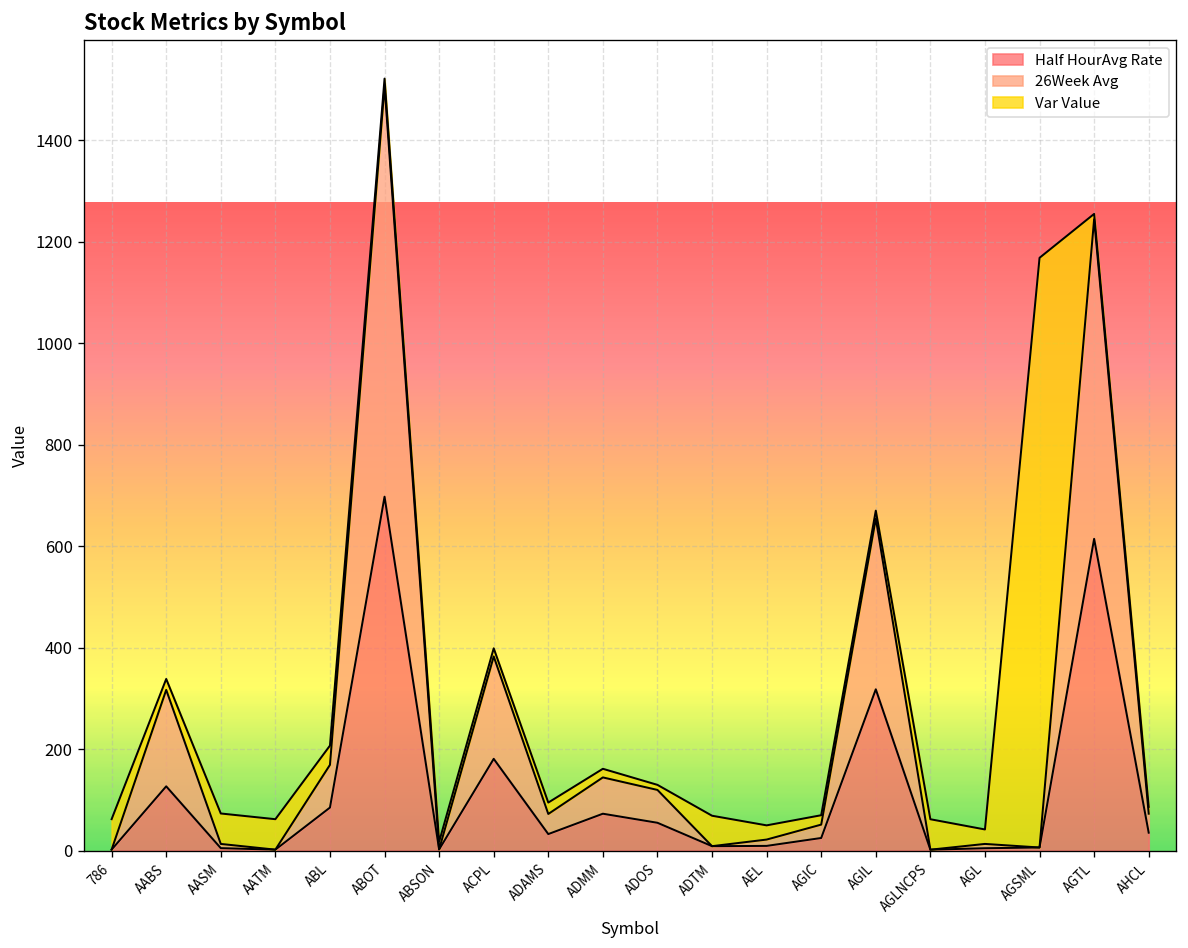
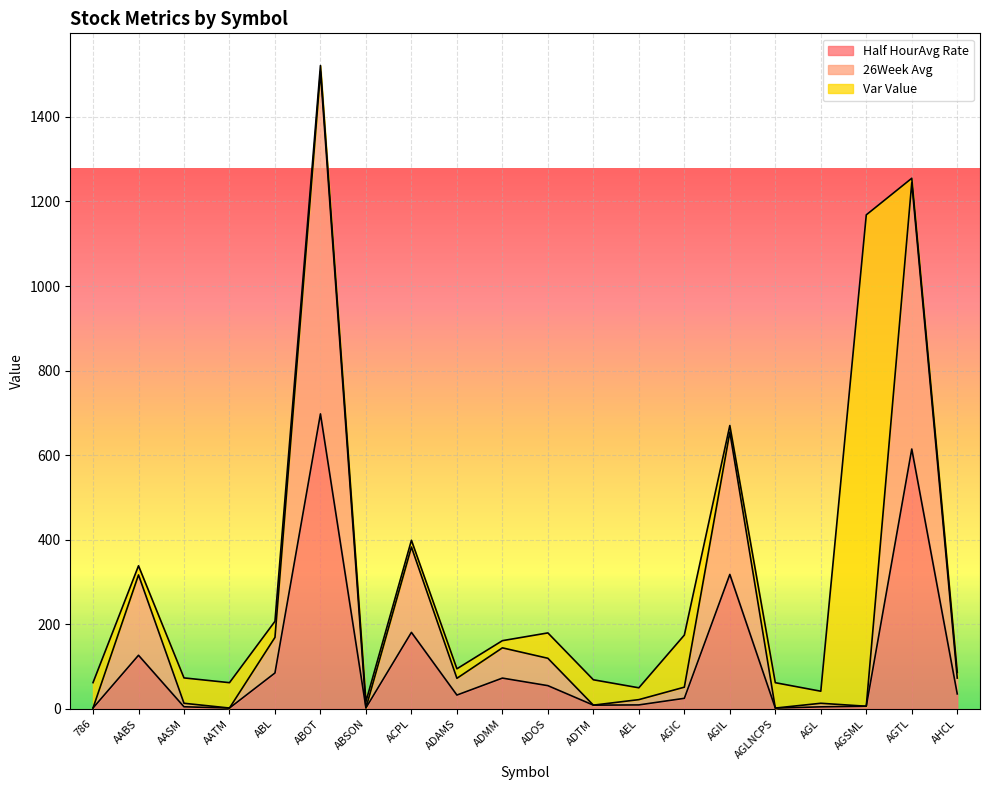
Var Value, ADOS: 10 -> 60
Var Value, AGIC: 20 -> 120
